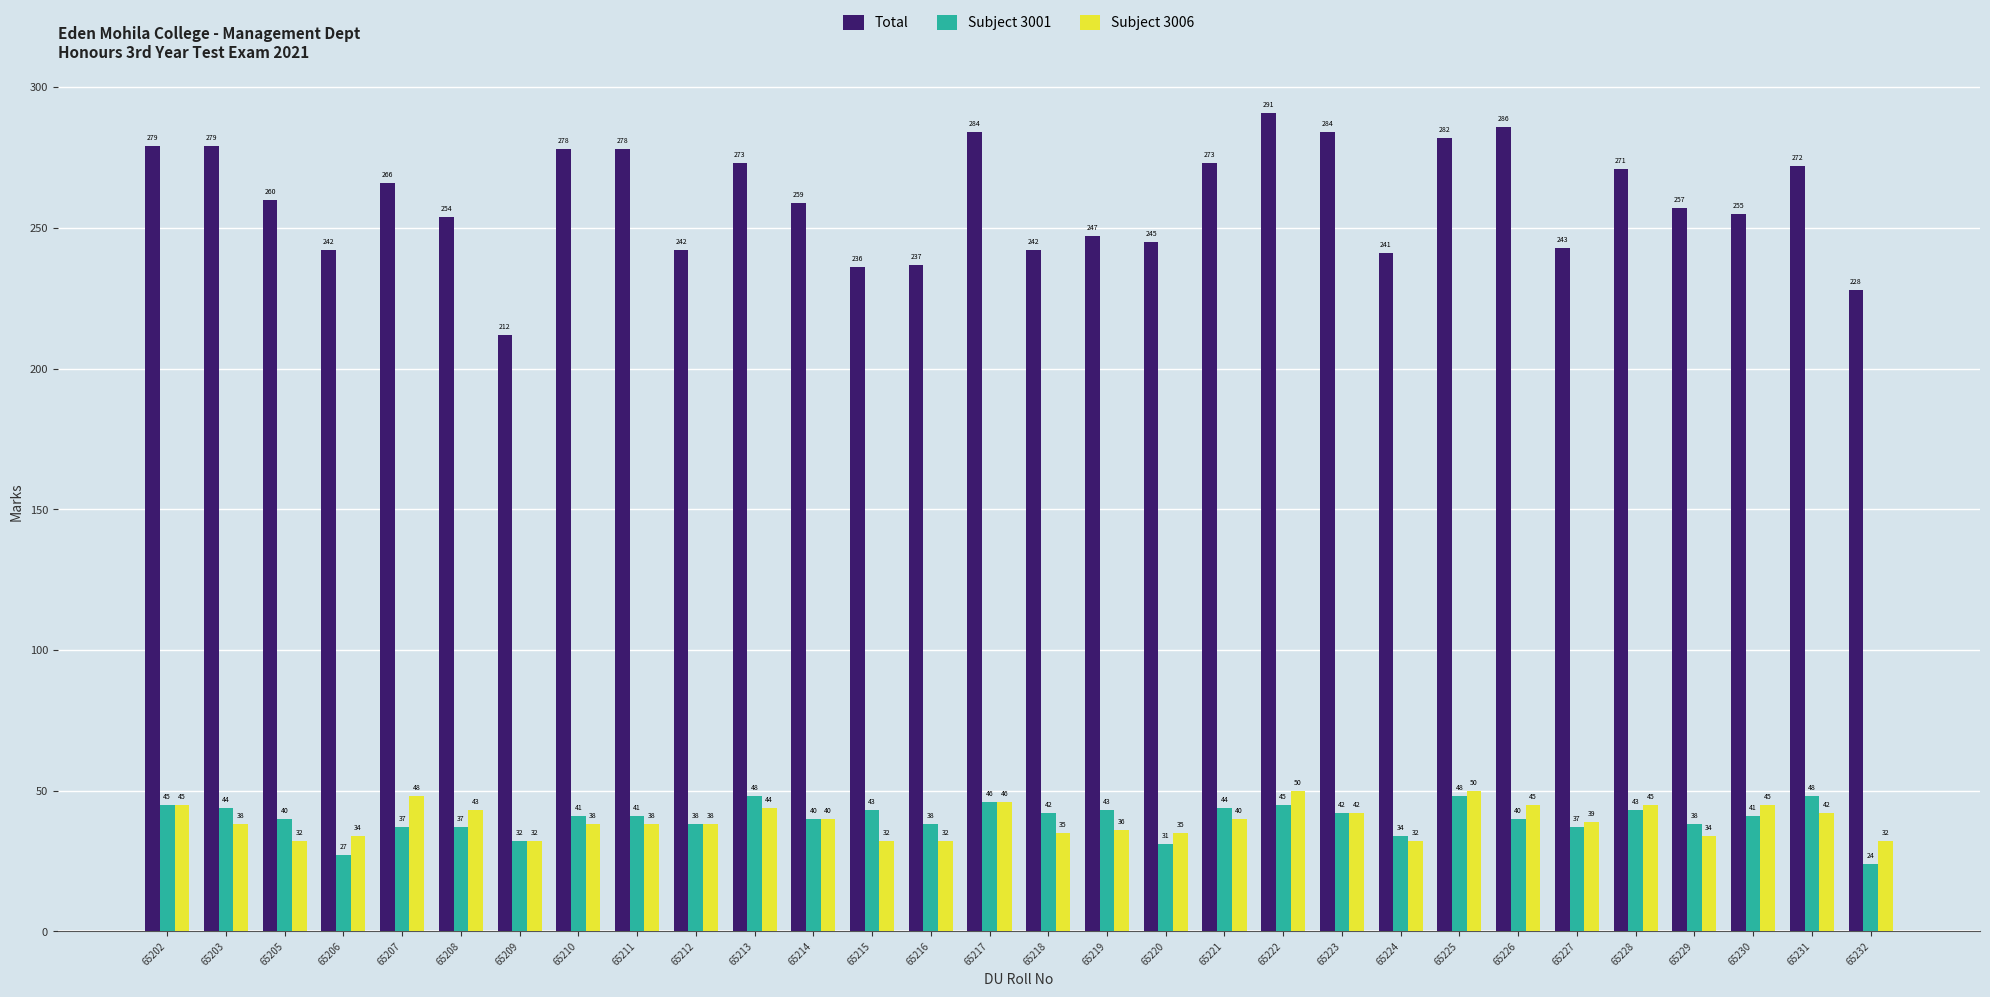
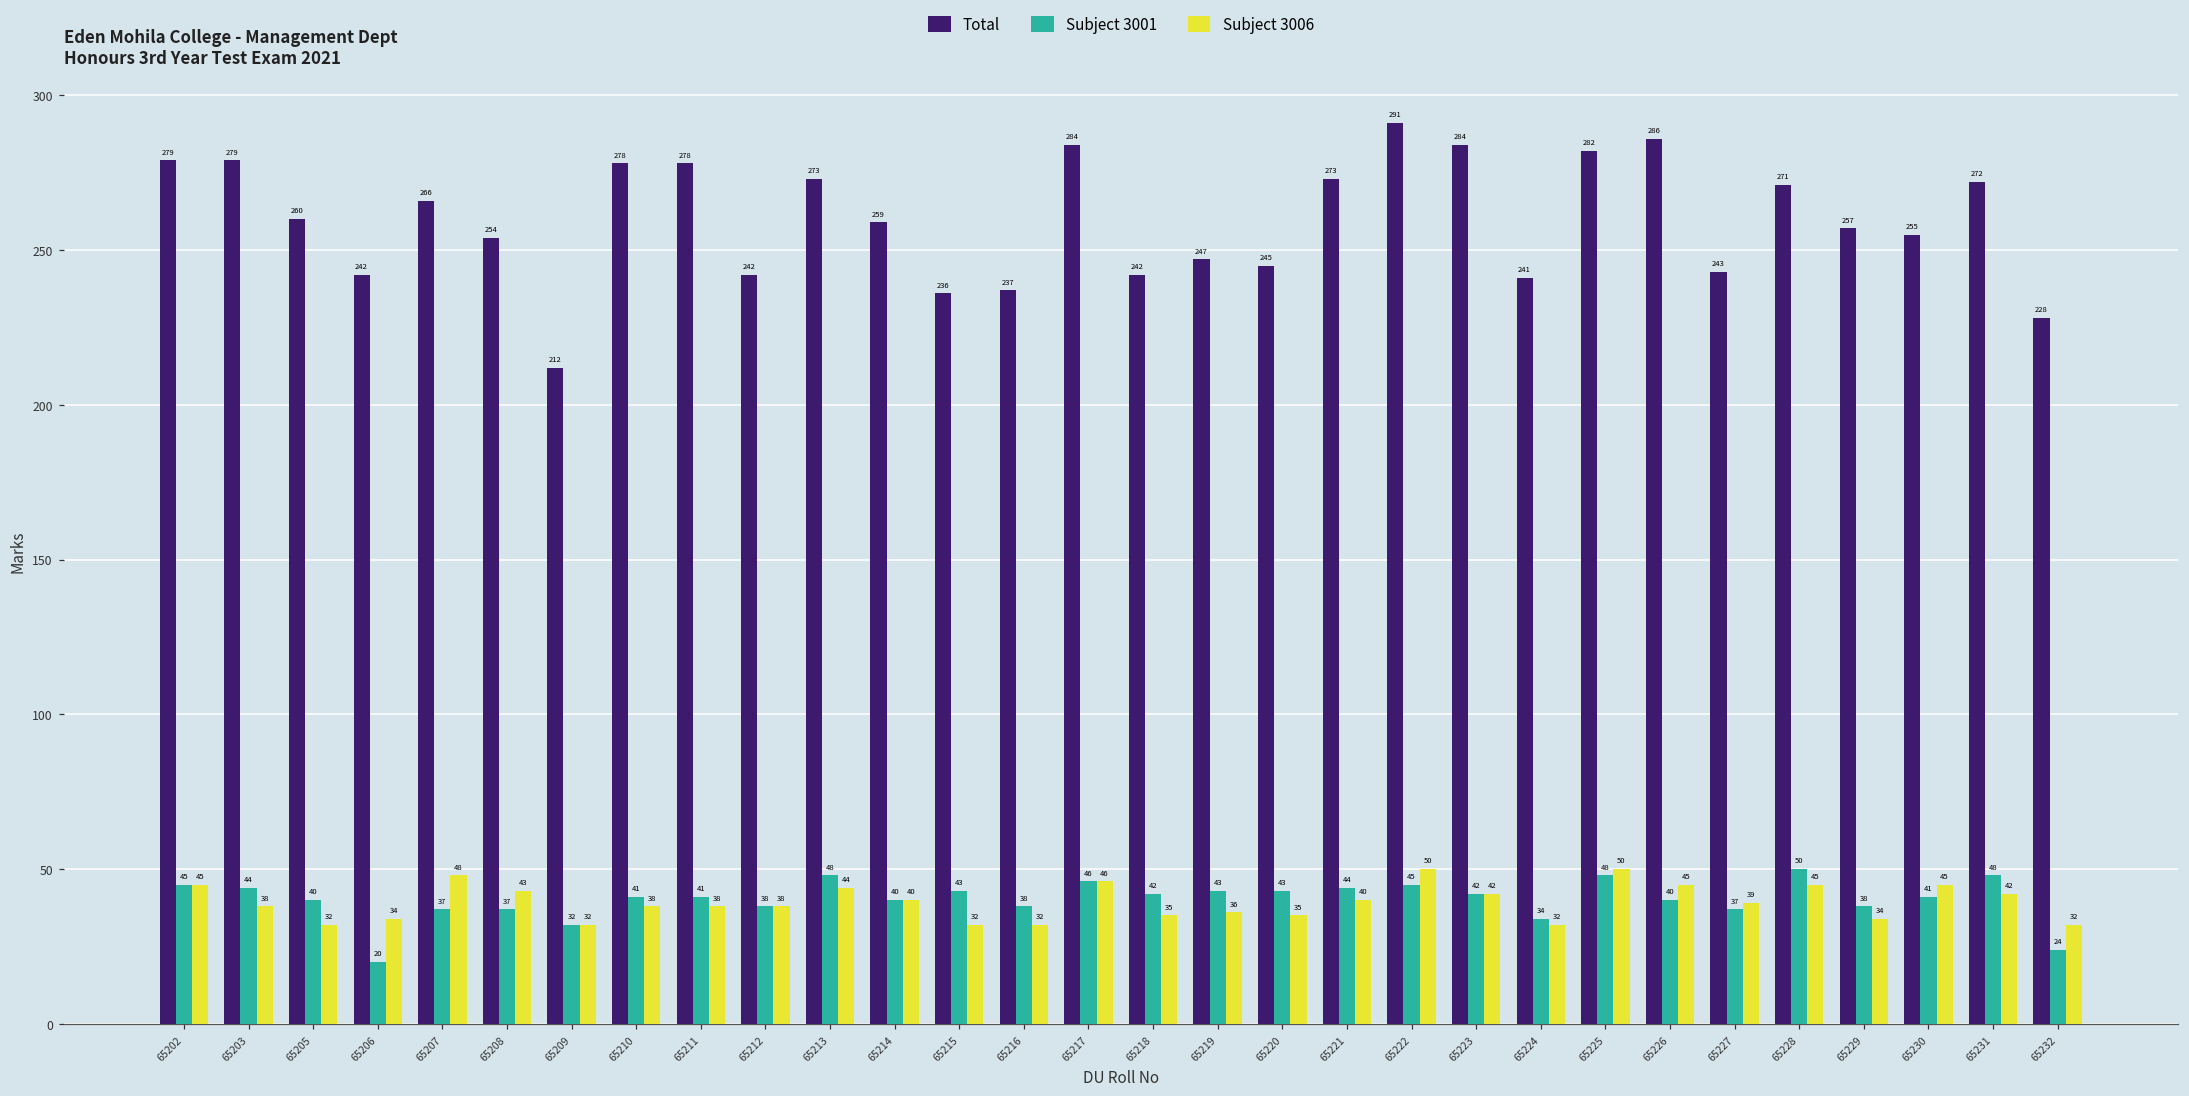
Subject 3001, 65206: 27 -> 20
Subject 3001, 65220: 31 -> 43
Subject 3001, 65228: 43 -> 50
